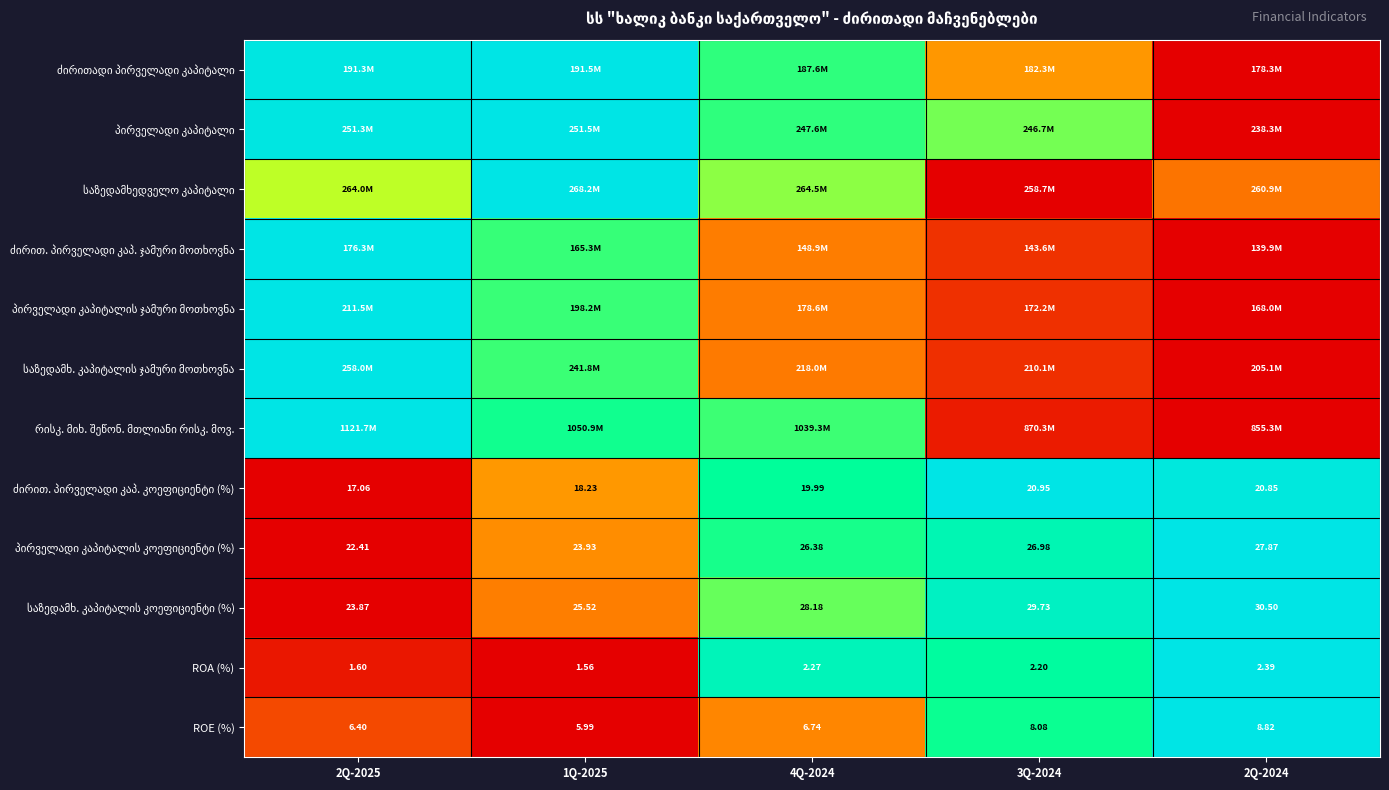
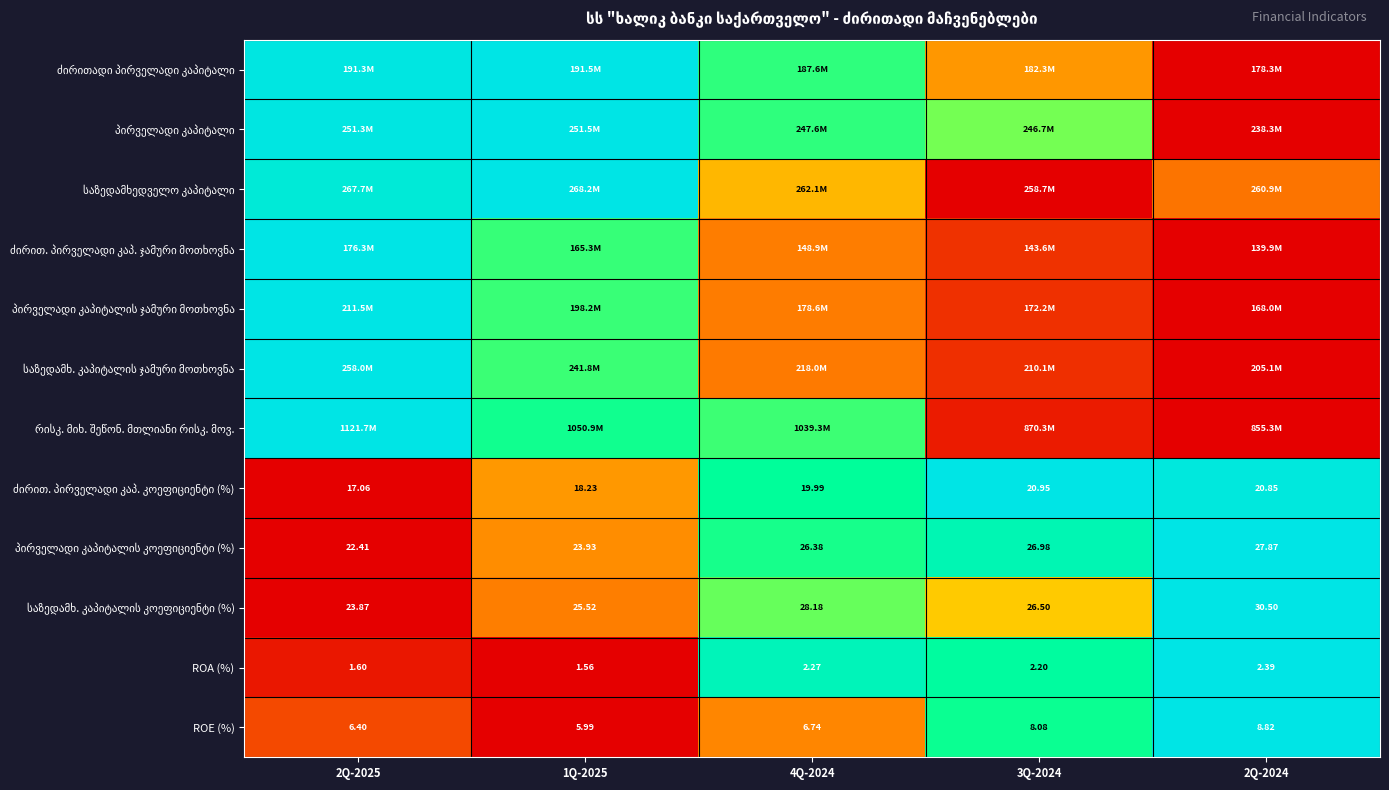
საზედამხედველო კაპიტალი, 2Q-2025: 264.0M -> 267.7M
საზედამხედველო კაპიტალი, 4Q-2024: 264.5M -> 262.1M
საზედამხ. კაპიტალის კოეფიციენტი (%), 3Q-2024: 29.73 -> 26.50
